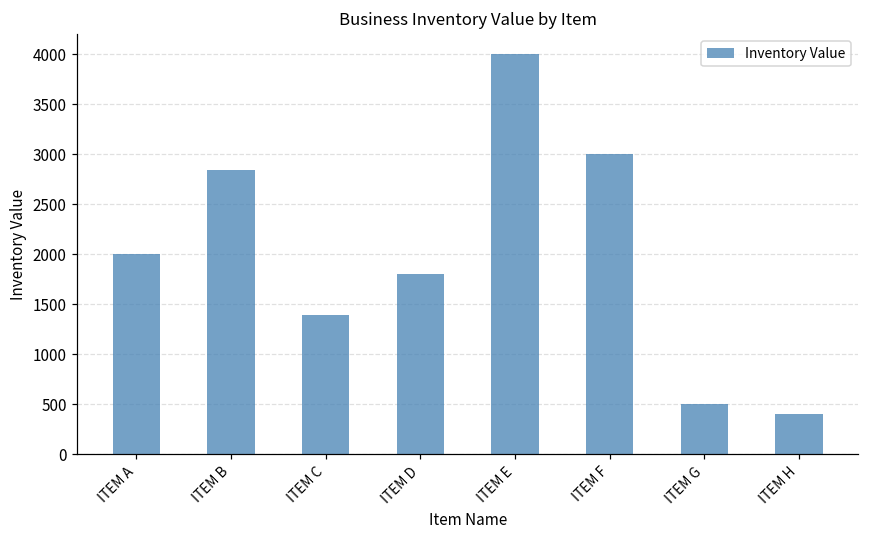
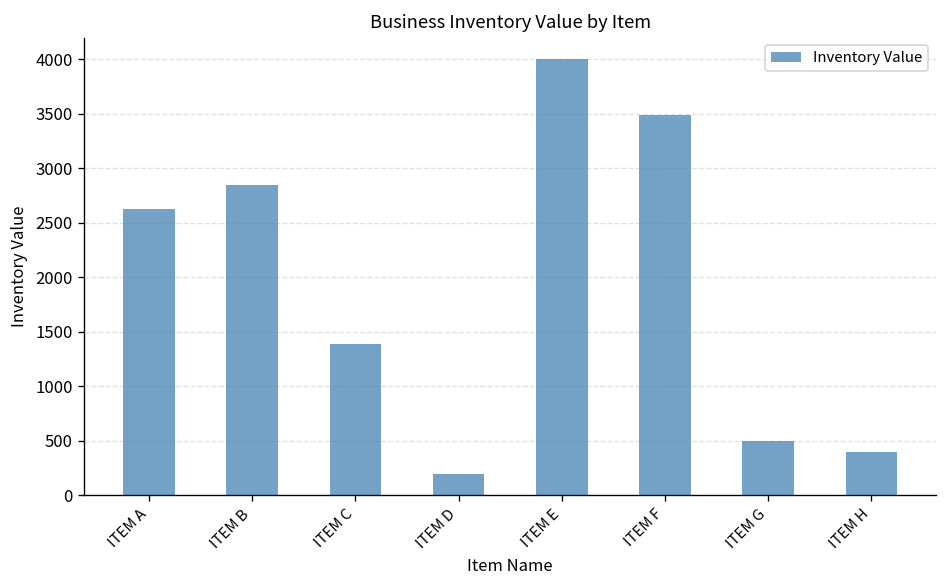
ITEM A: 2000 -> 2600
ITEM D: 1800 -> 200
ITEM F: 3000 -> 3500
